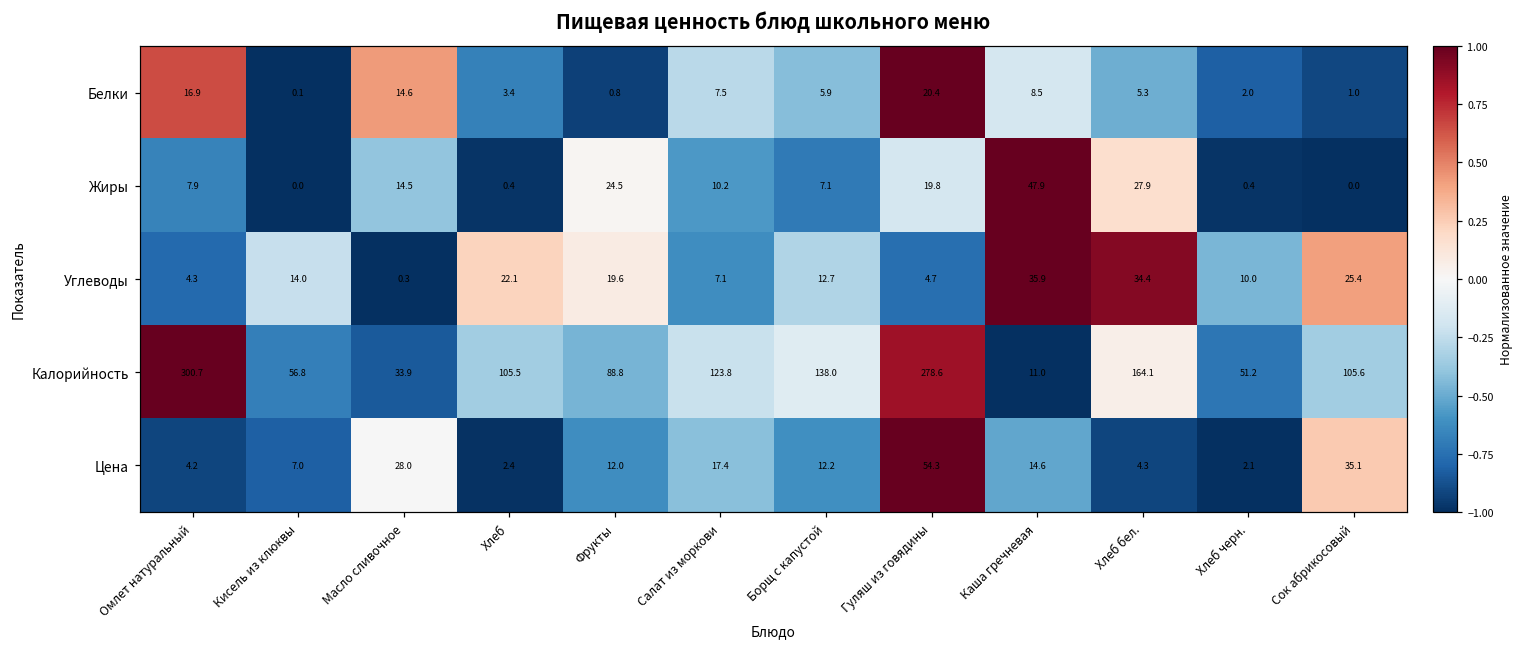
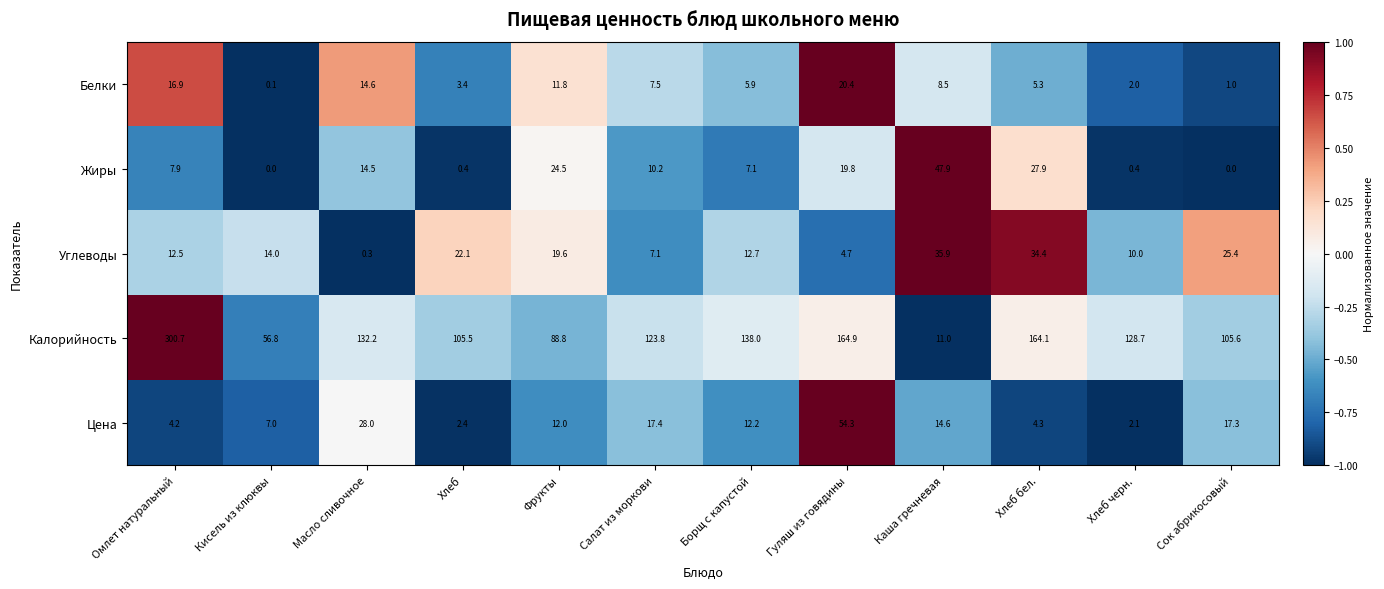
Белки, Фрукты: 0.8 -> 11.8
Углеводы, Омлет натуральный: 4.3 -> 12.5
Калорийность, Масло сливочное: 33.9 -> 132.2
Калорийность, Гуляш из говядины: 278.6 -> 164.9
Калорийность, Хлеб черн.: 51.2 -> 128.7
Цена, Сок абрикосовый: 35.1 -> 17.3
